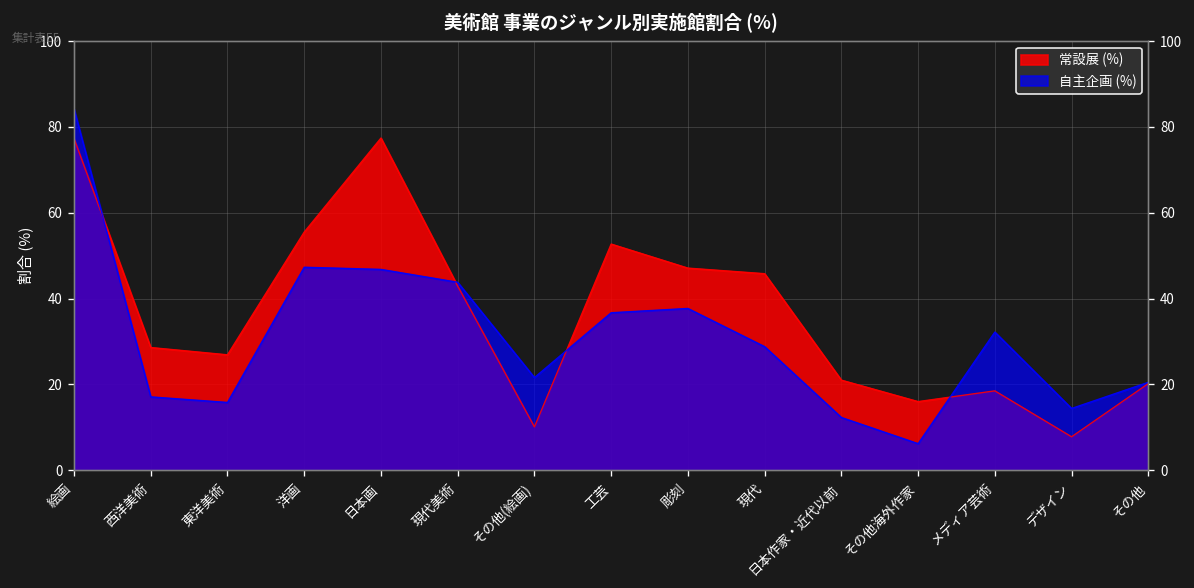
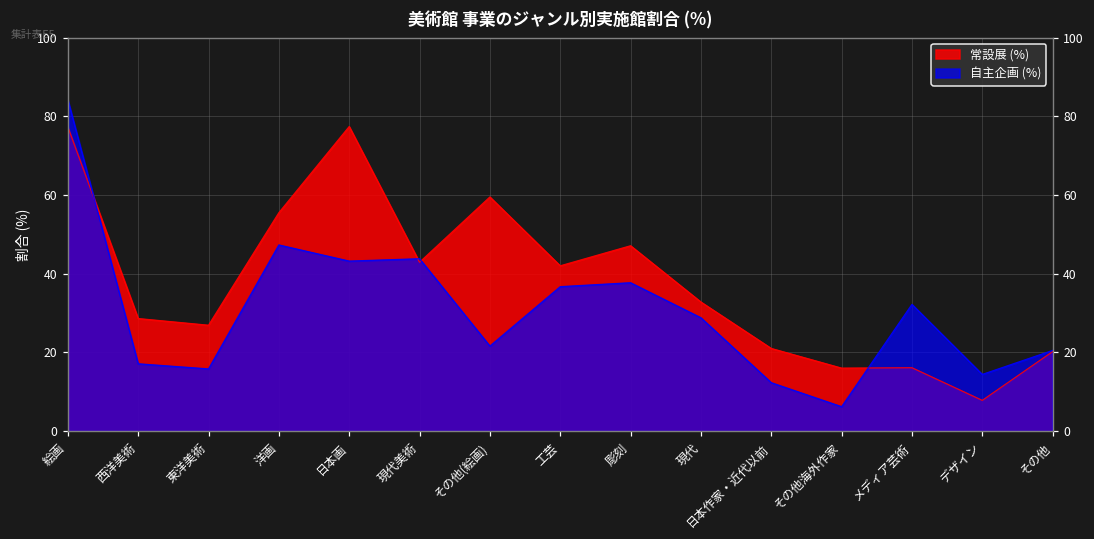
自主企画 (%), 日本画: 47 -> 43
常設展 (%), その他(絵画): 10 -> 60
常設展 (%), 工芸: 53 -> 42
常設展 (%), 現代: 46 -> 33
常設展 (%), メディア芸術: 19 -> 16
